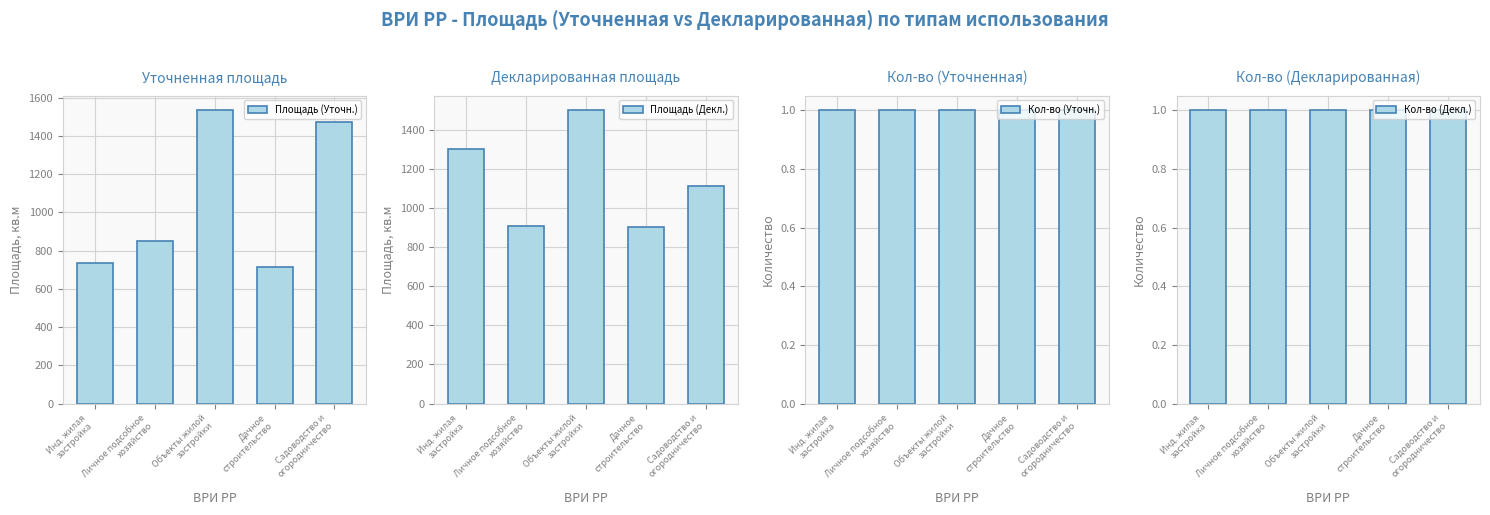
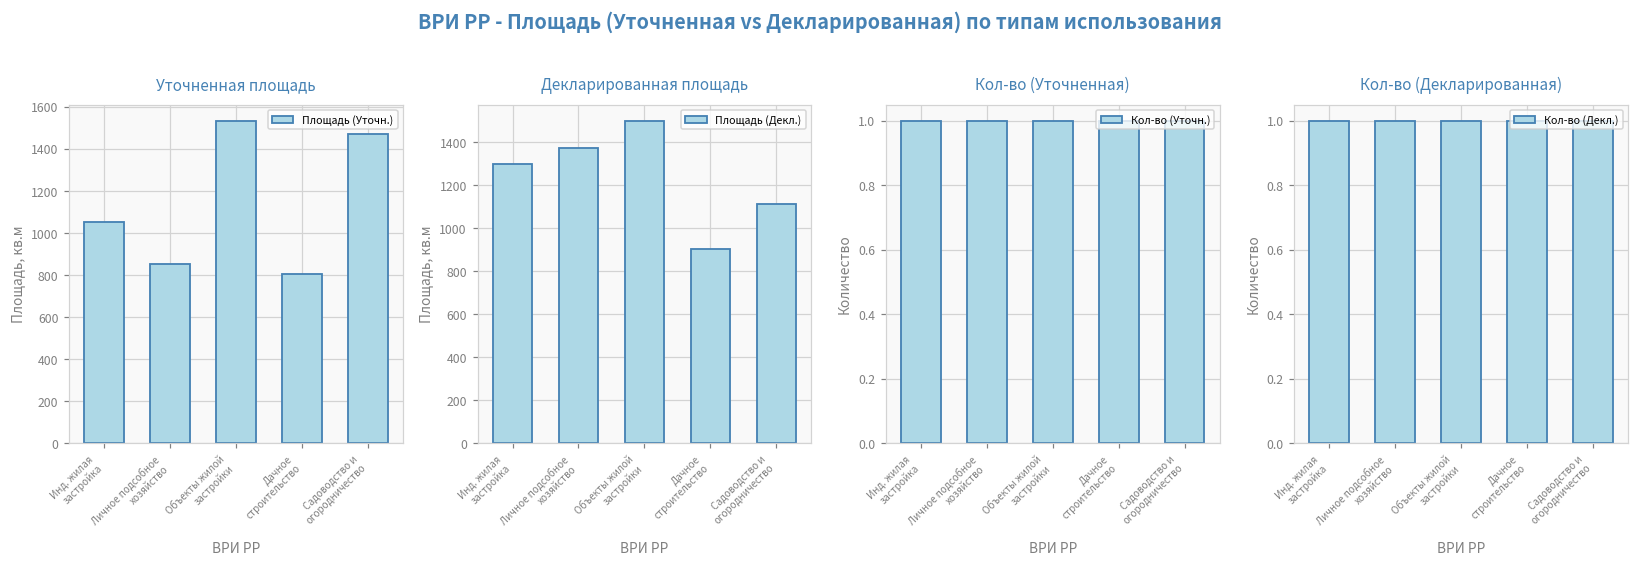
Уточненная площадь, Инд. жилая застройка: 740 -> 1050
Уточненная площадь, Дачное строительство: 720 -> 810
Декларированная площадь, Личное подсобное хозяйство: 910 -> 1380
